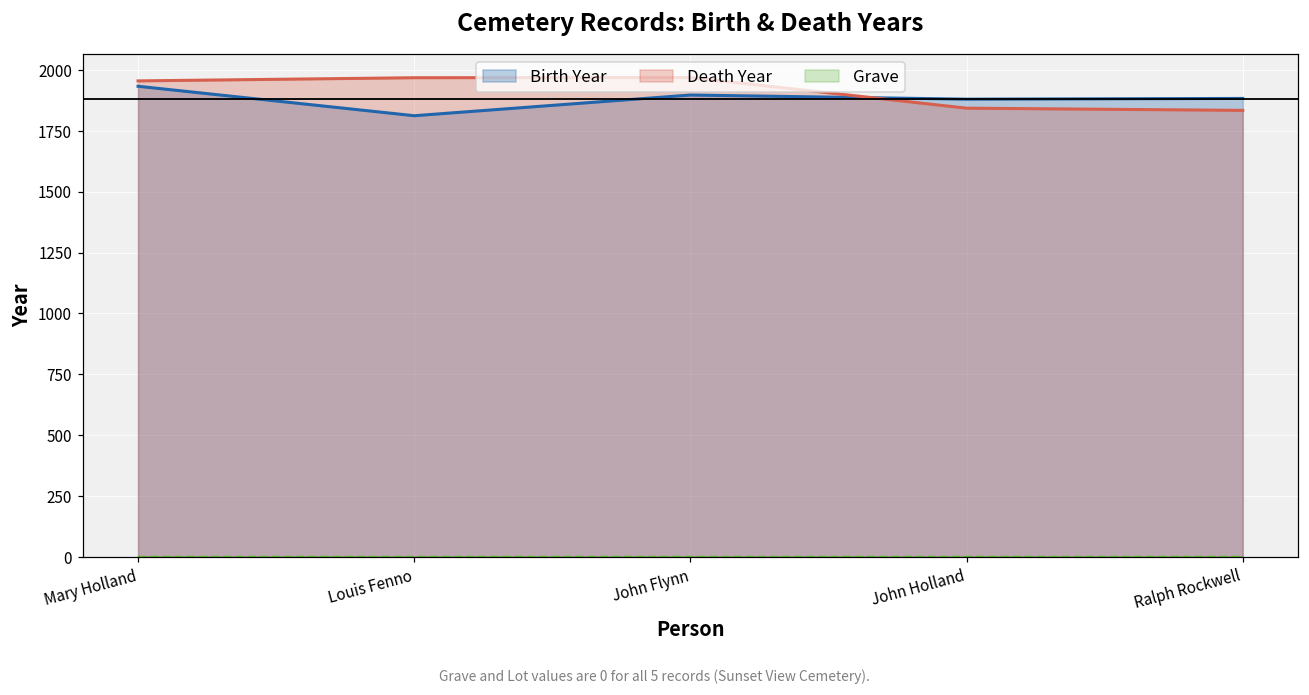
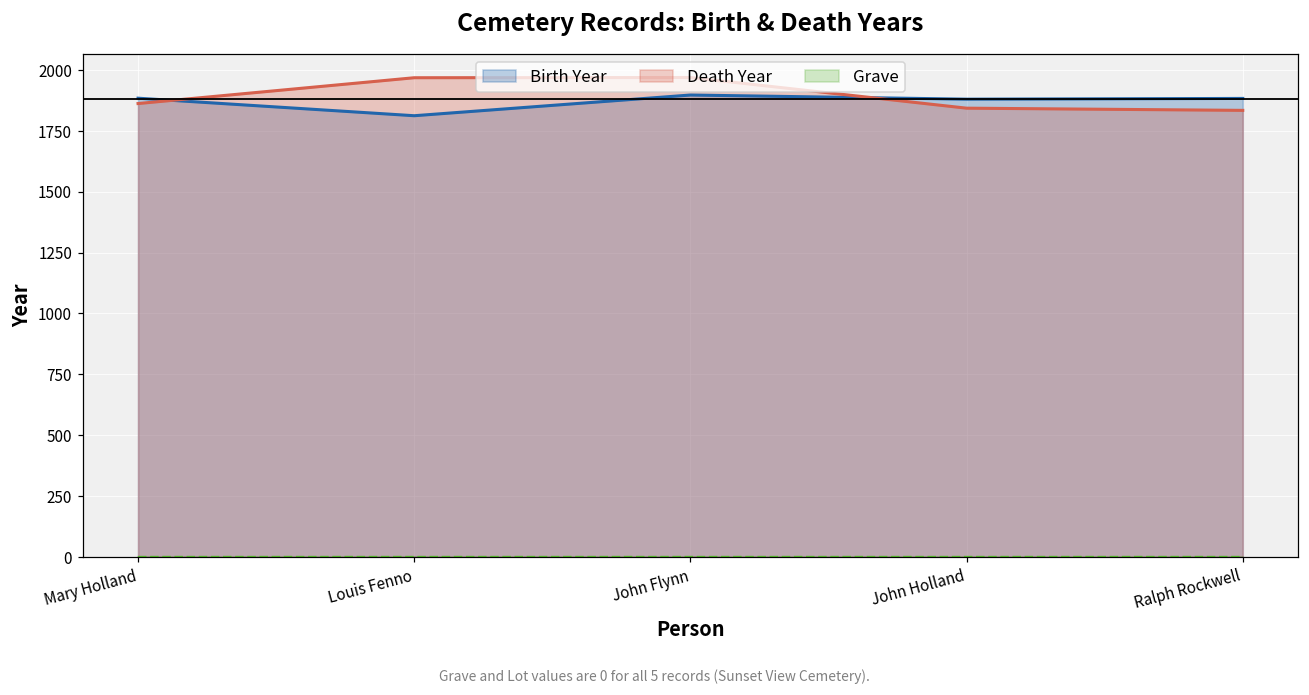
Birth Year, Mary Holland: 1930 -> 1880
Death Year, Mary Holland: 1960 -> 1860
